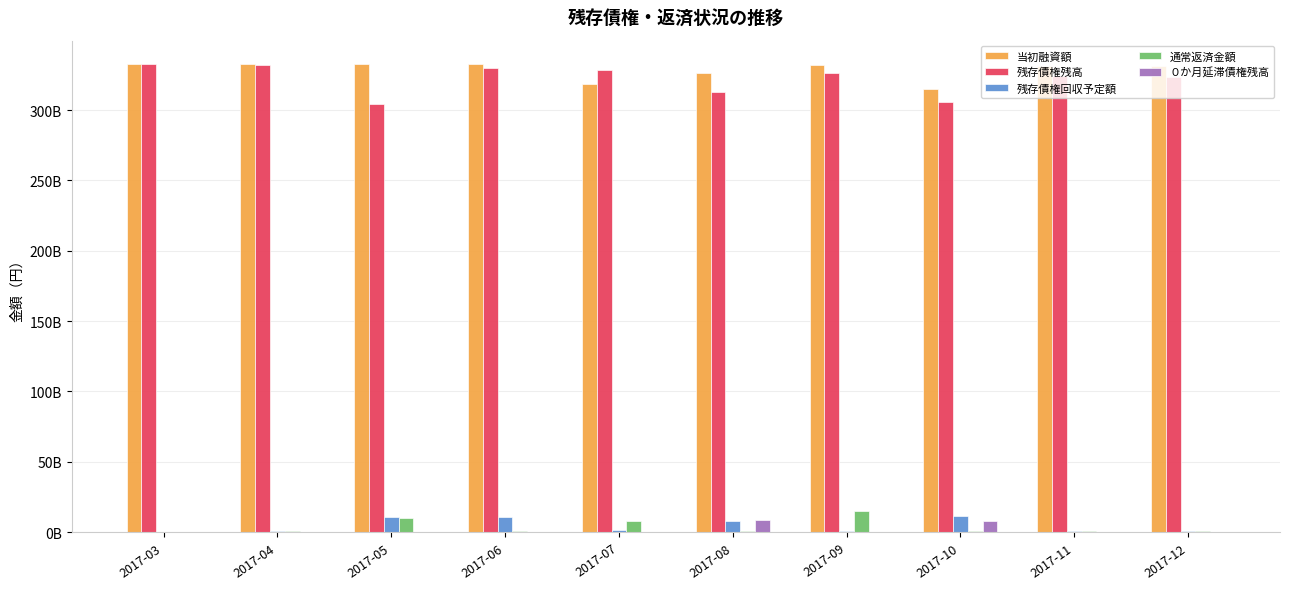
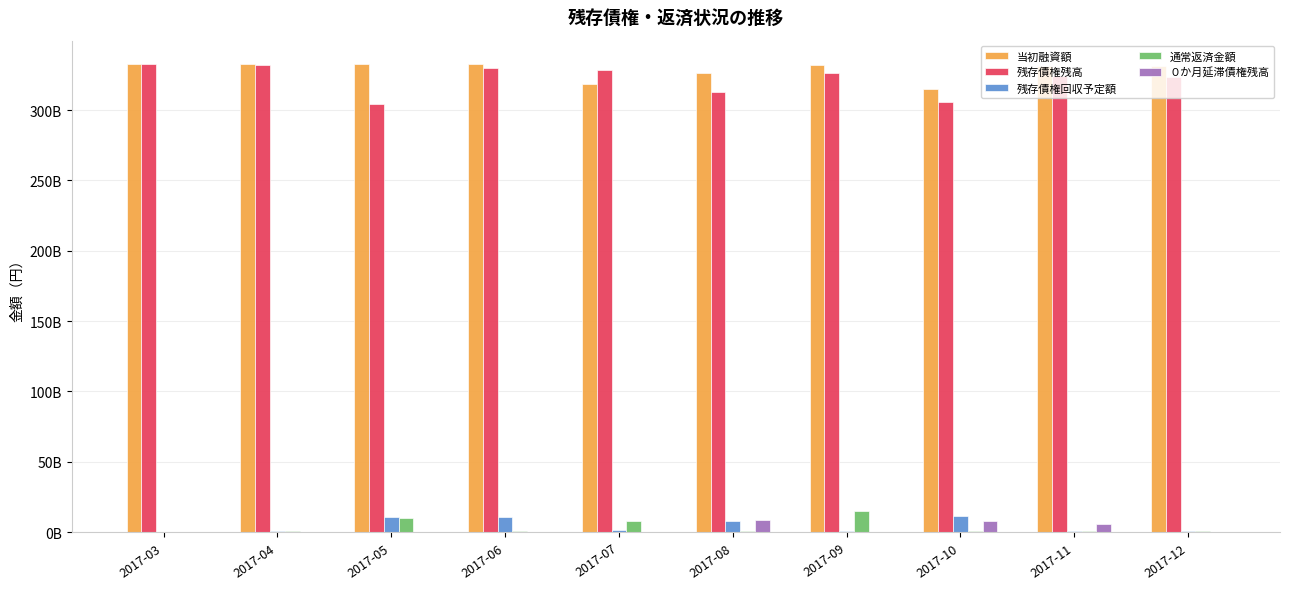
０か月延滞債権残高, 2017-11: 0 -> 6000000000
